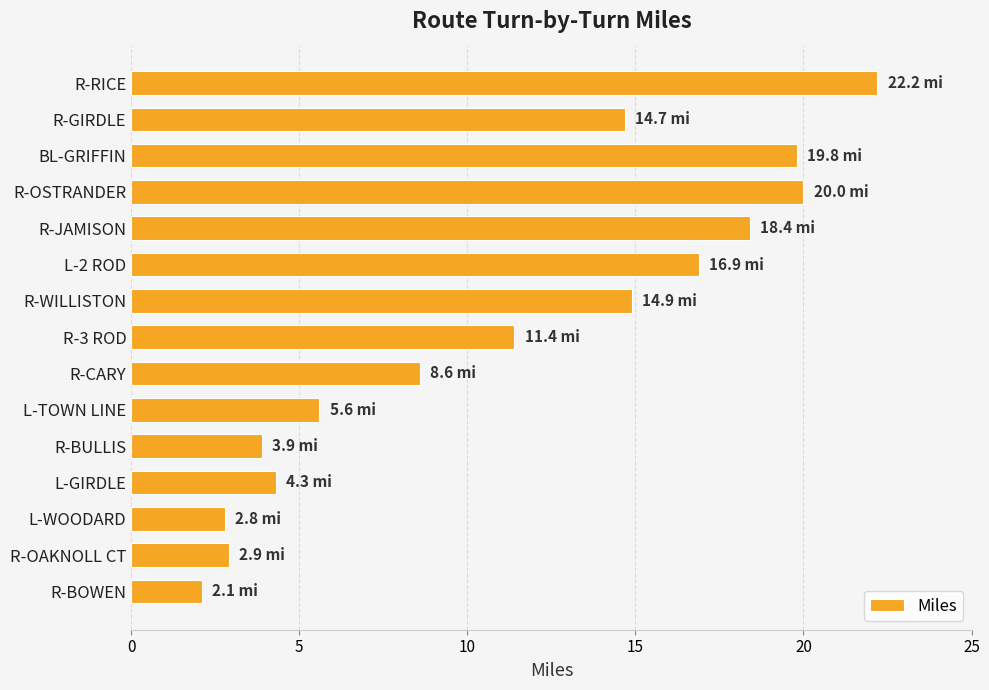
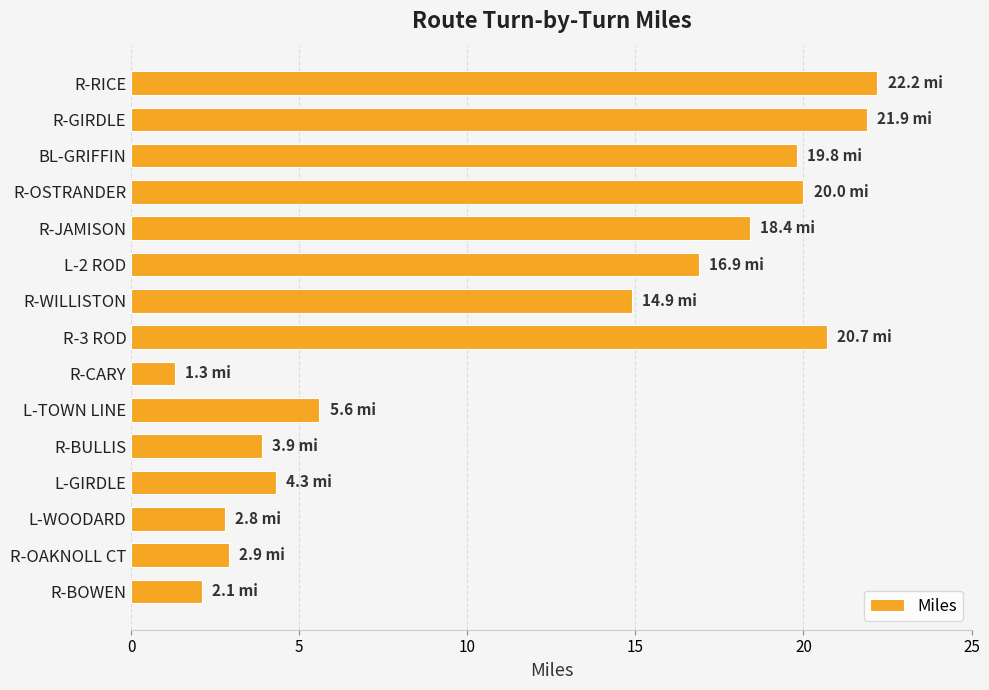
R-GIRDLE: 14.7 -> 21.9
R-3 ROD: 11.4 -> 20.7
R-CARY: 8.6 -> 1.3
